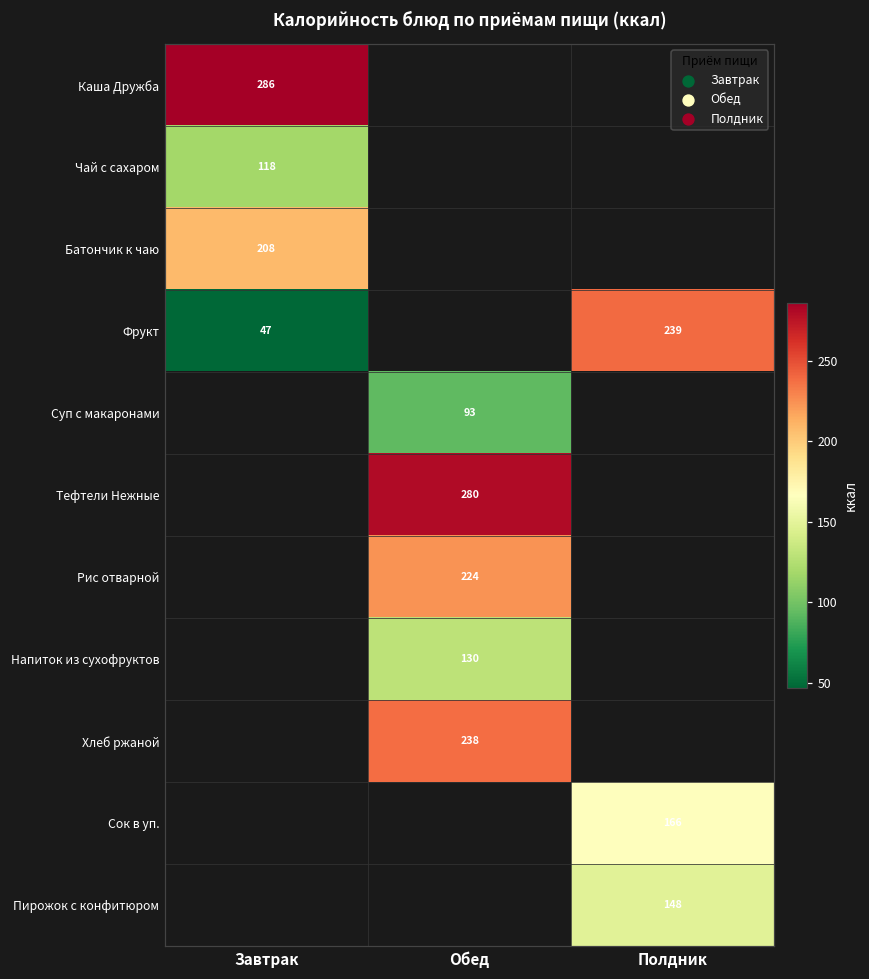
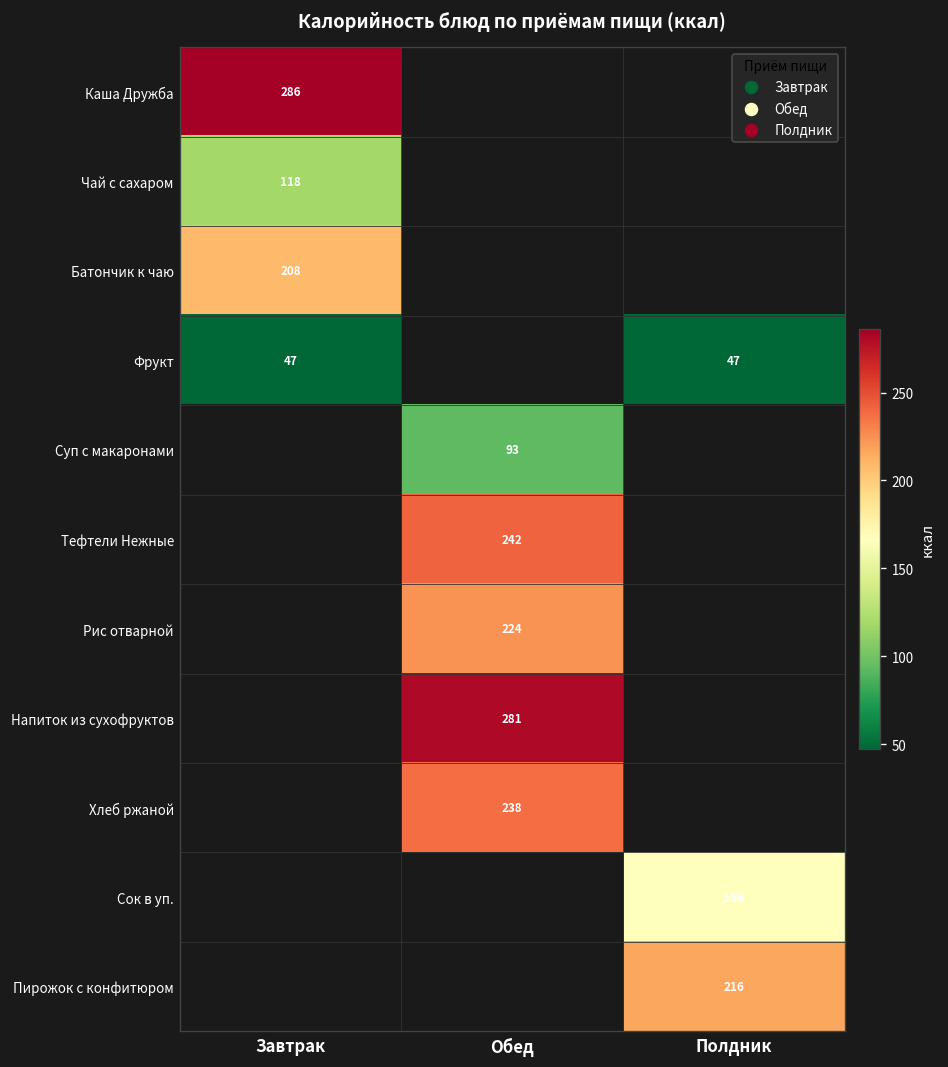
Фрукт, Полдник: 239 -> 47
Тефтели Нежные, Обед: 280 -> 242
Напиток из сухофруктов, Обед: 130 -> 281
Пирожок с конфитюром, Полдник: 148 -> 216
